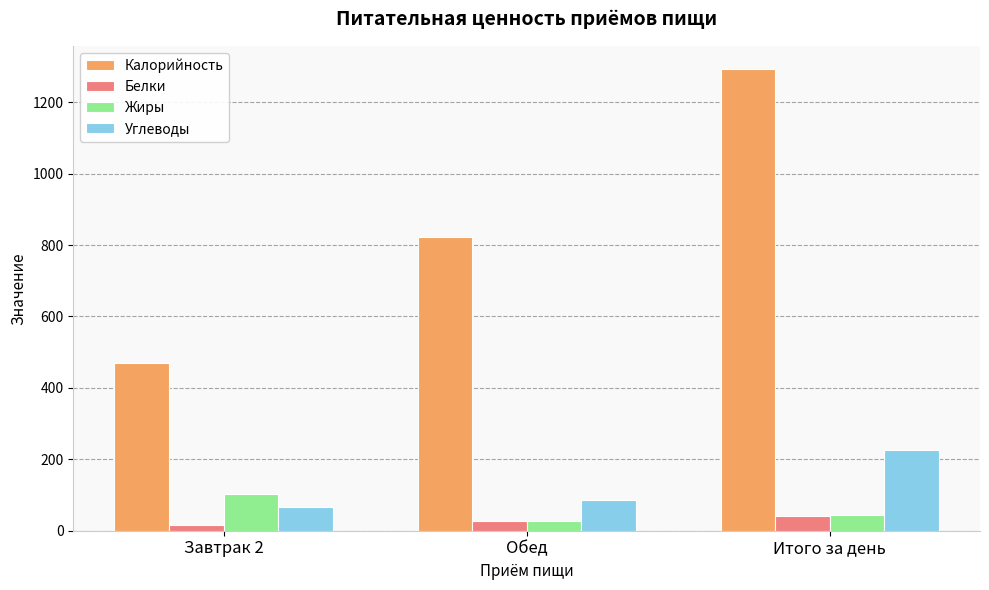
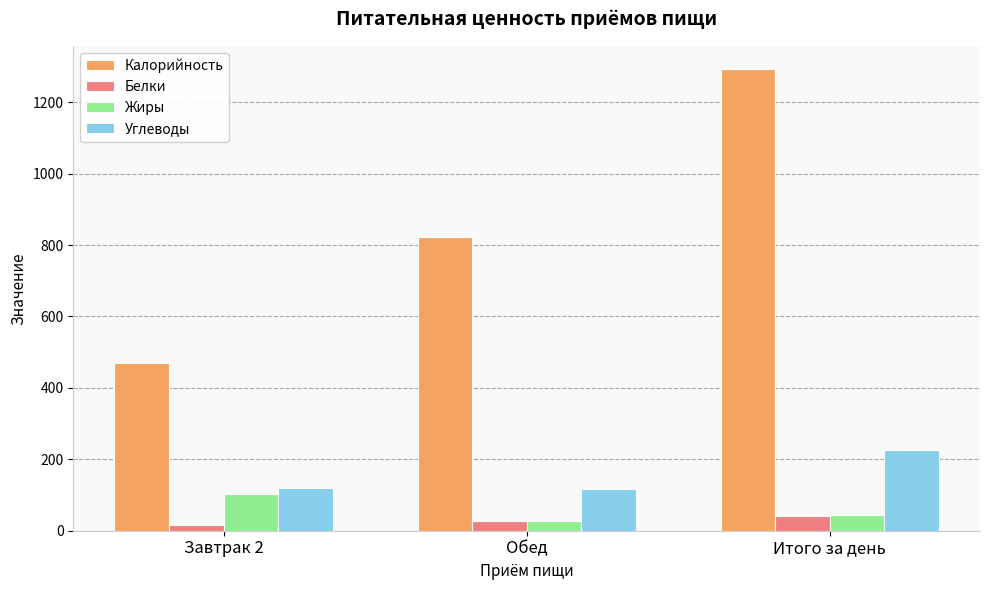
Углеводы, Завтрак 2: 70 -> 120
Углеводы, Обед: 80 -> 120
